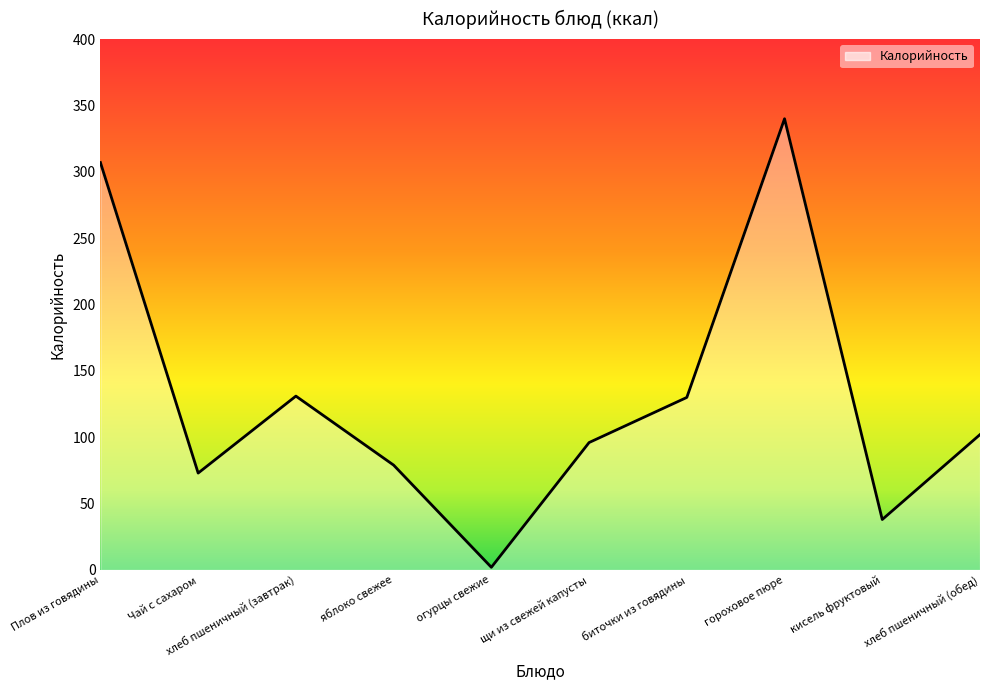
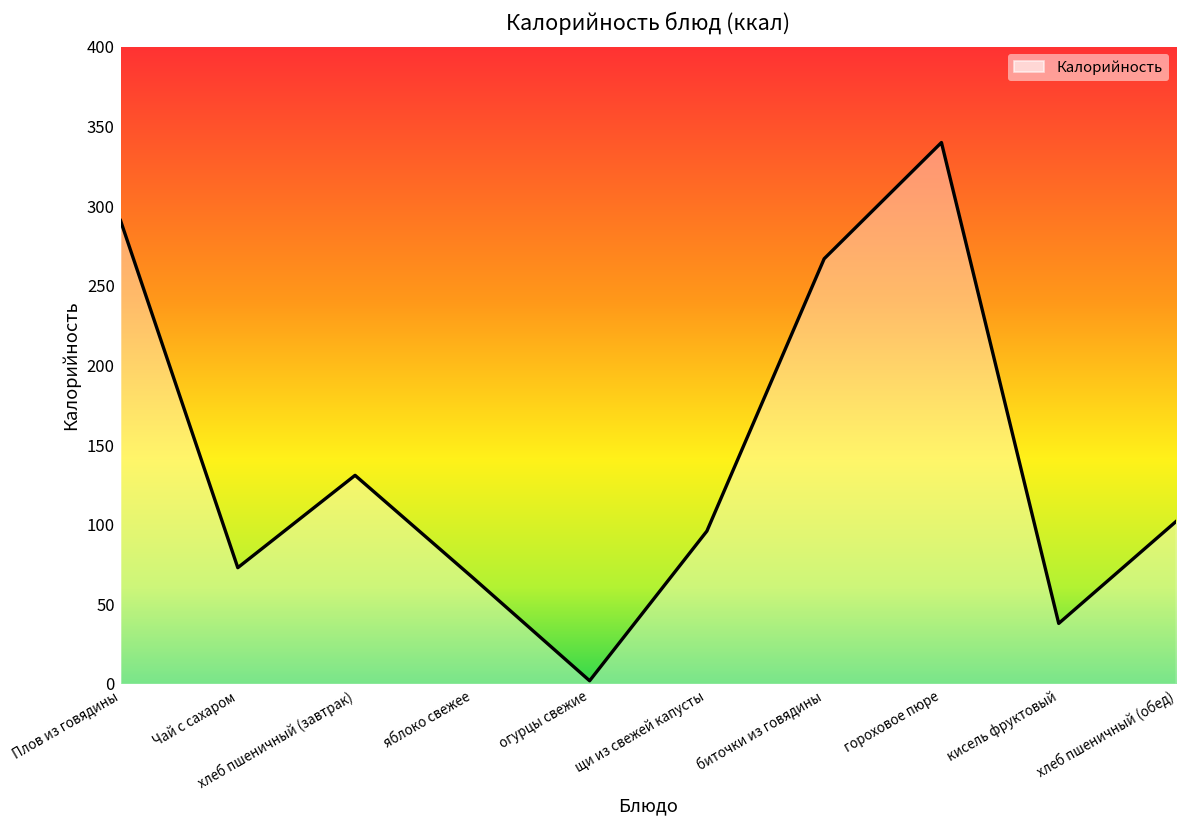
Плов из говядины: 307 -> 291
яблоко свежее: 79 -> 67
биточки из говядины: 130 -> 267
